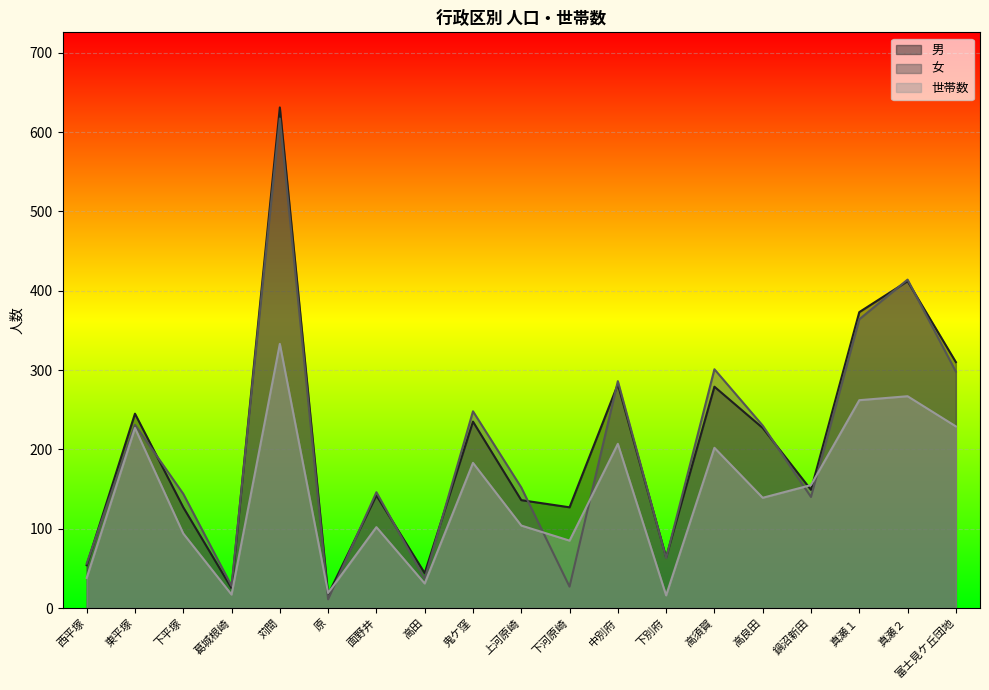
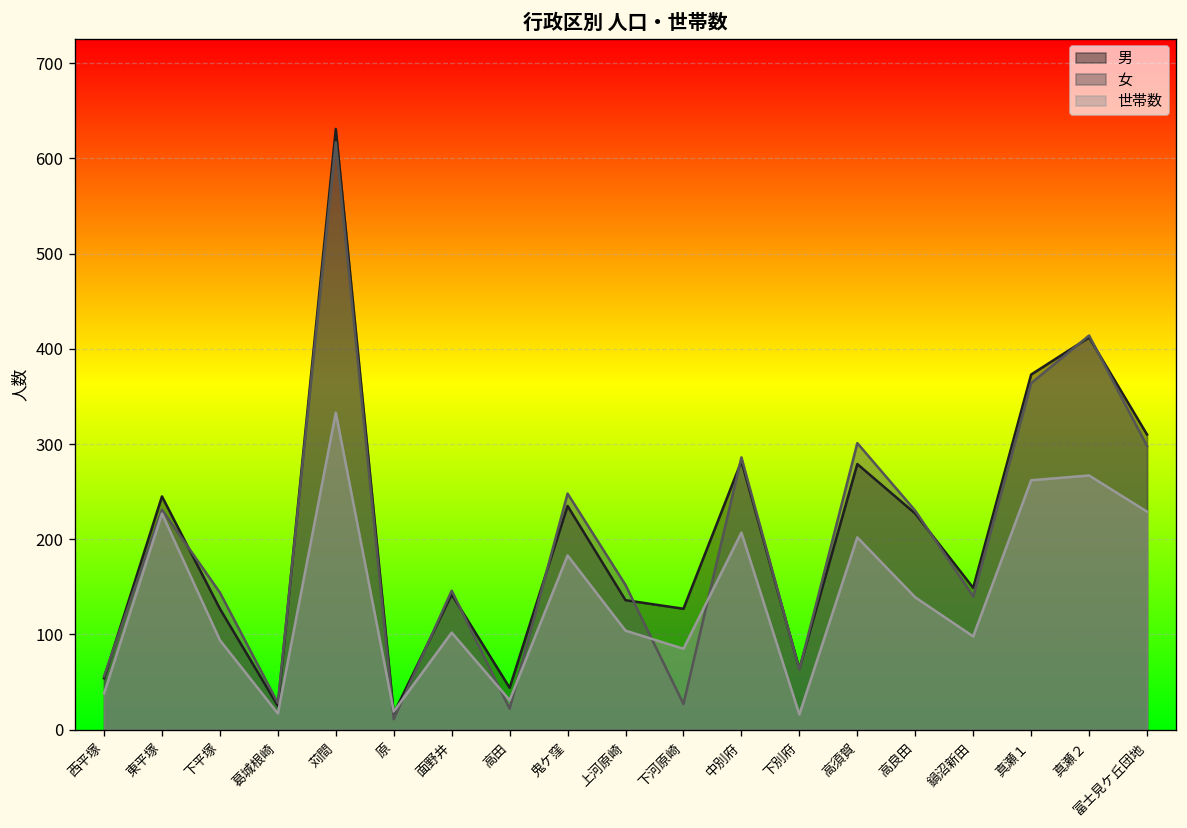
女, 高田: 40 -> 20
世帯数, 鍋沼新田: 160 -> 100
